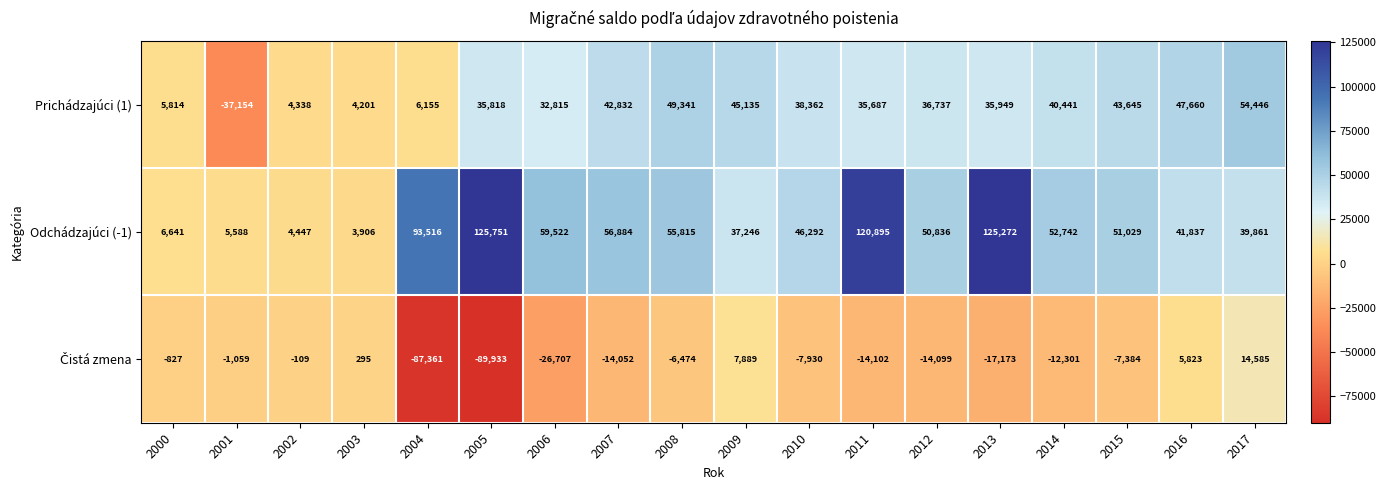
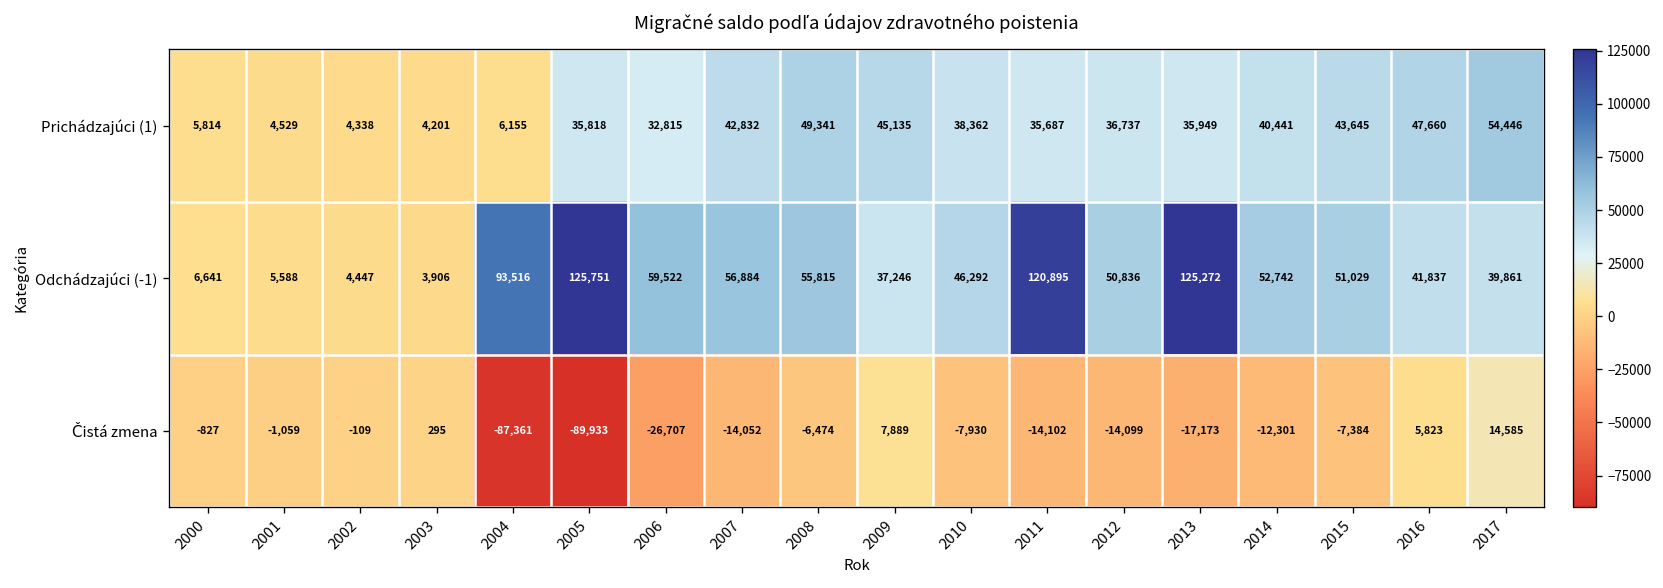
Prichádzajúci (1), 2001: -37,154 -> 4,529
